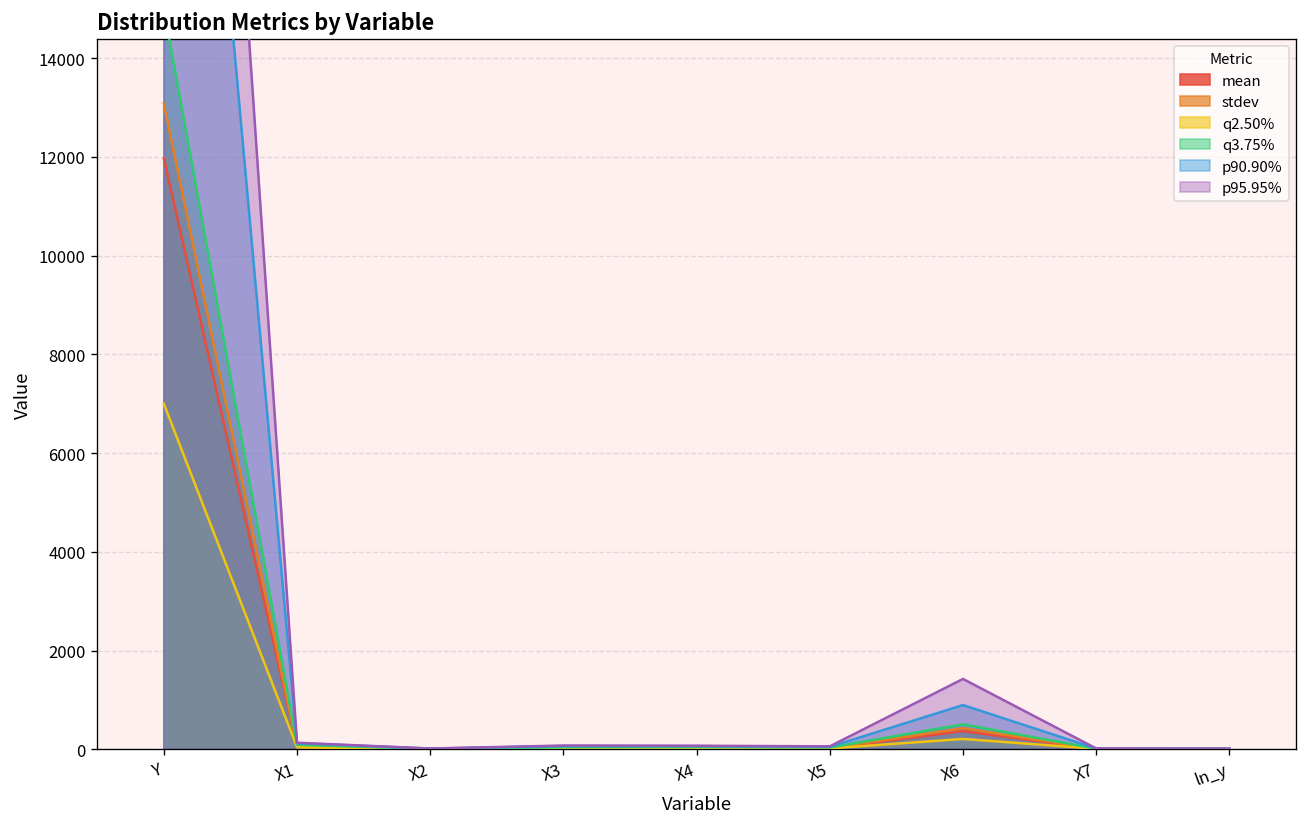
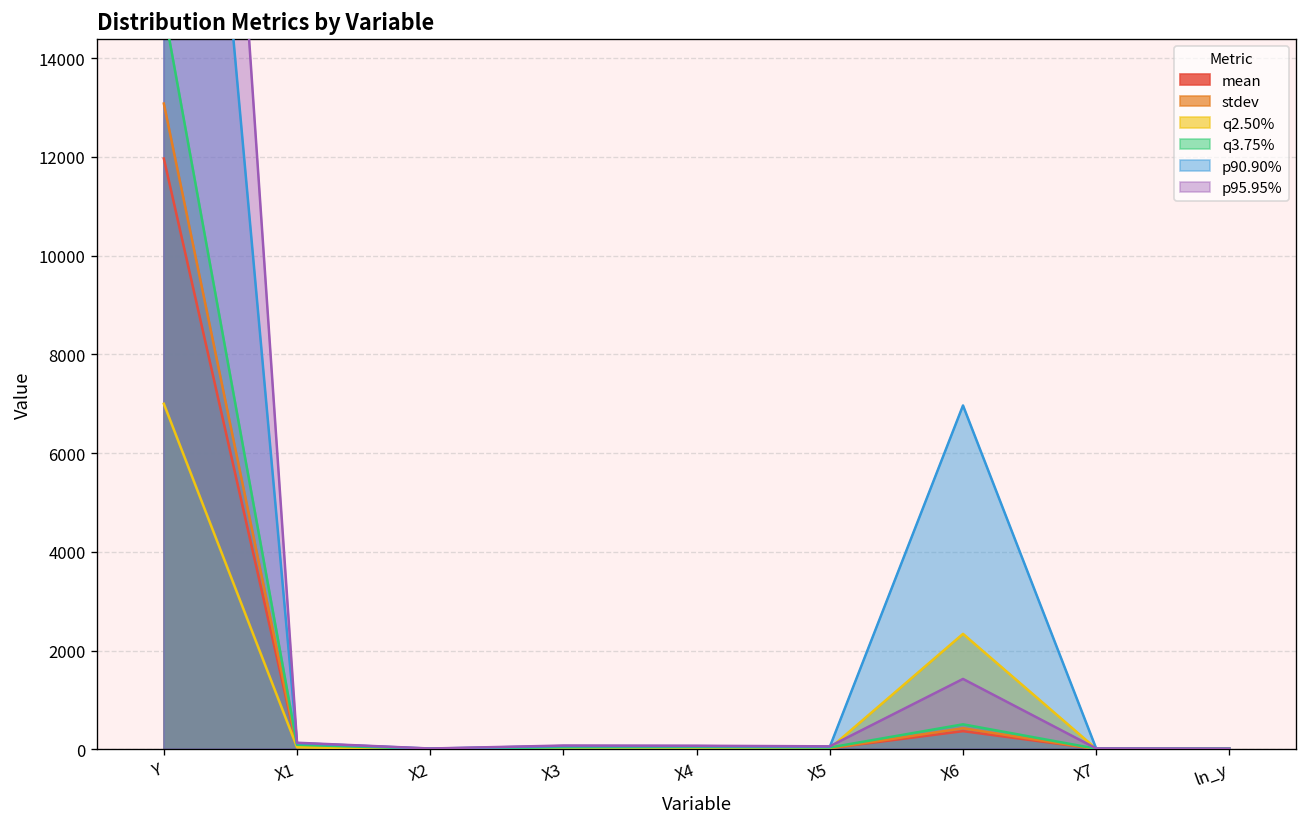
q2.50%, X6: 200 -> 2300
p90.90%, X6: 900 -> 7000
